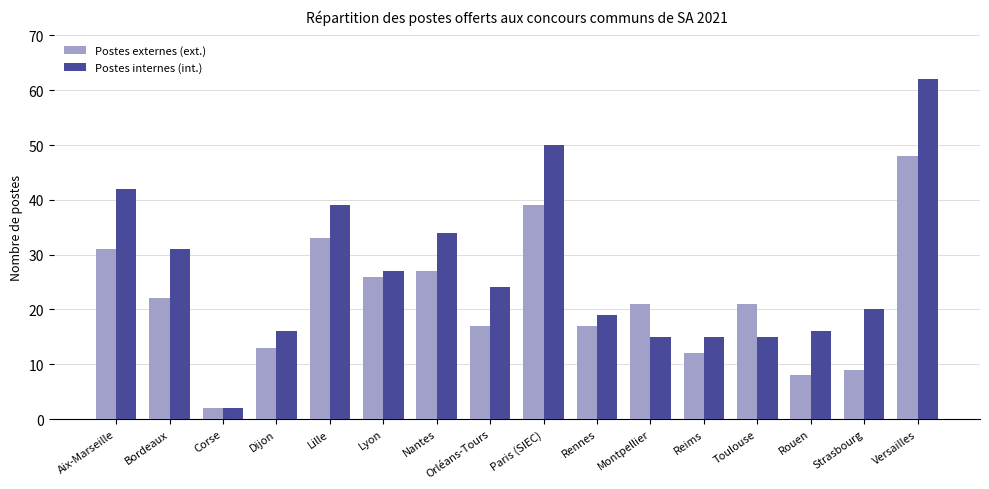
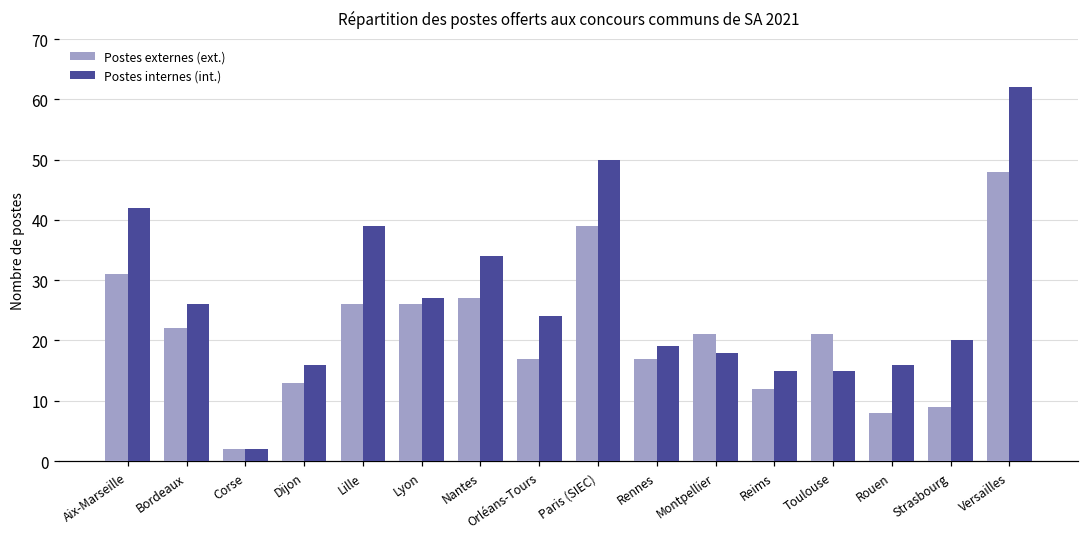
Postes internes (int.), Bordeaux: 31 -> 26
Postes externes (ext.), Lille: 33 -> 26
Postes internes (int.), Montpellier: 15 -> 18
